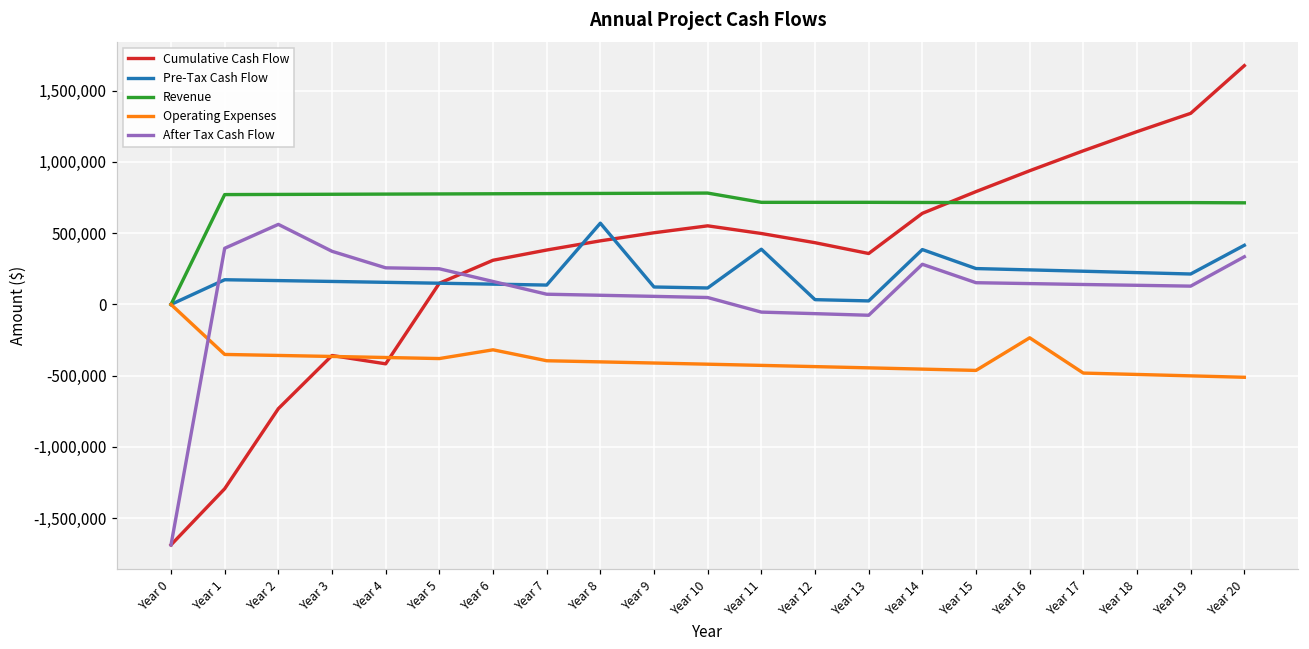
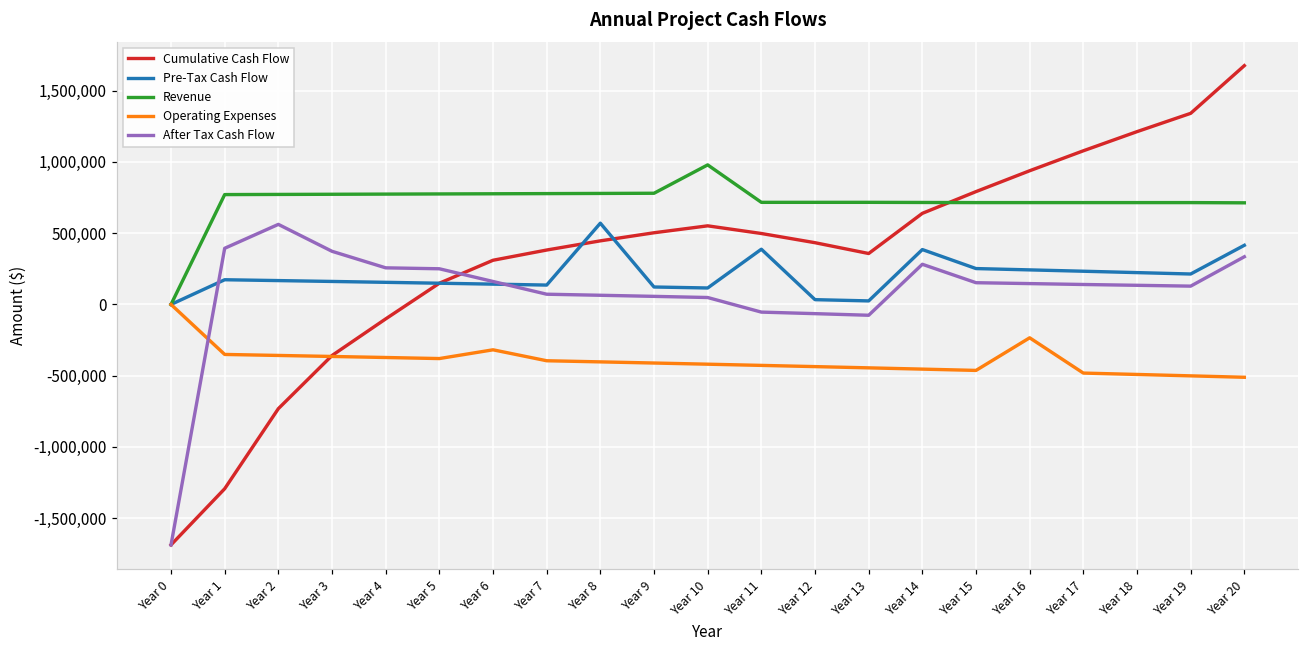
Cumulative Cash Flow, Year 4: -420,000 -> -100,000
Revenue, Year 10: 780,000 -> 980,000
